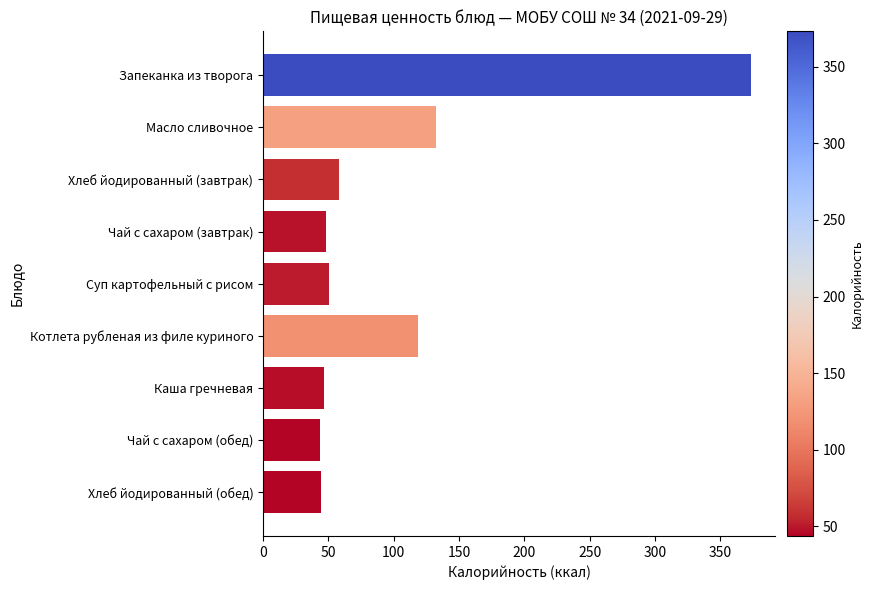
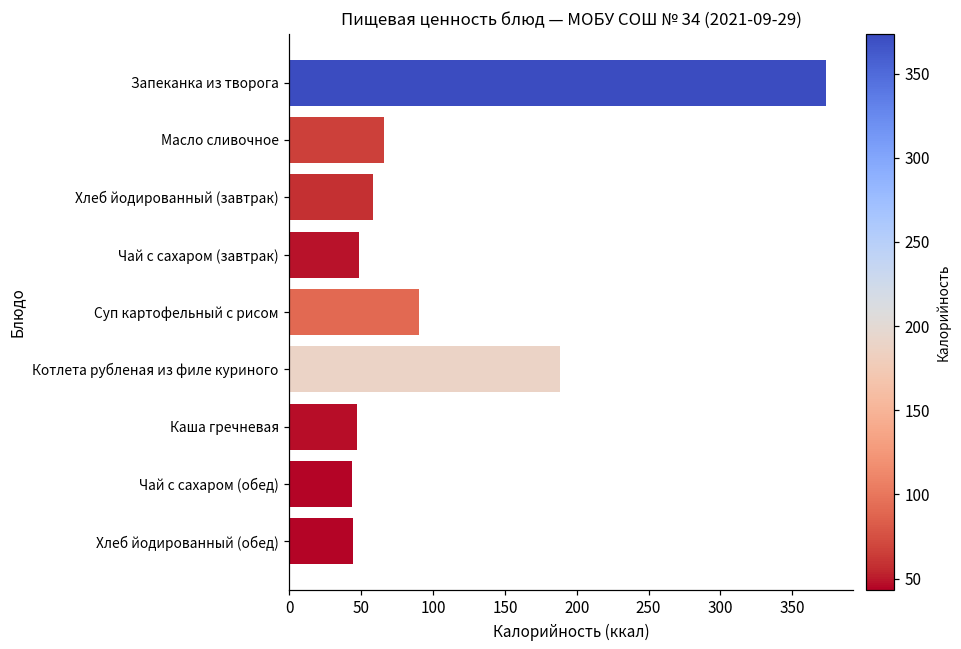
Масло сливочное: 132 -> 66
Суп картофельный с рисом: 51 -> 91
Котлета рубленая из филе куриного: 119 -> 188
